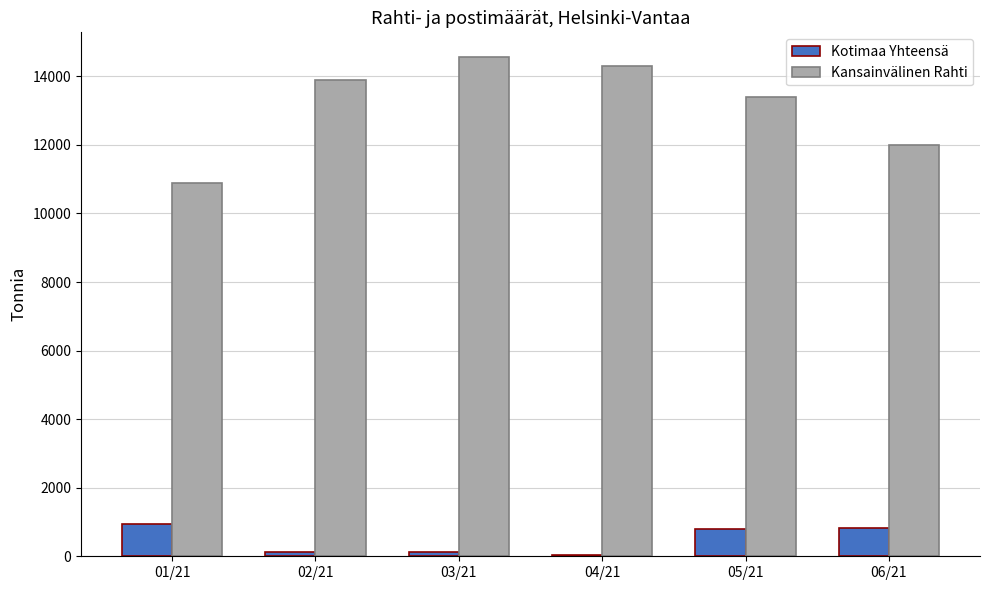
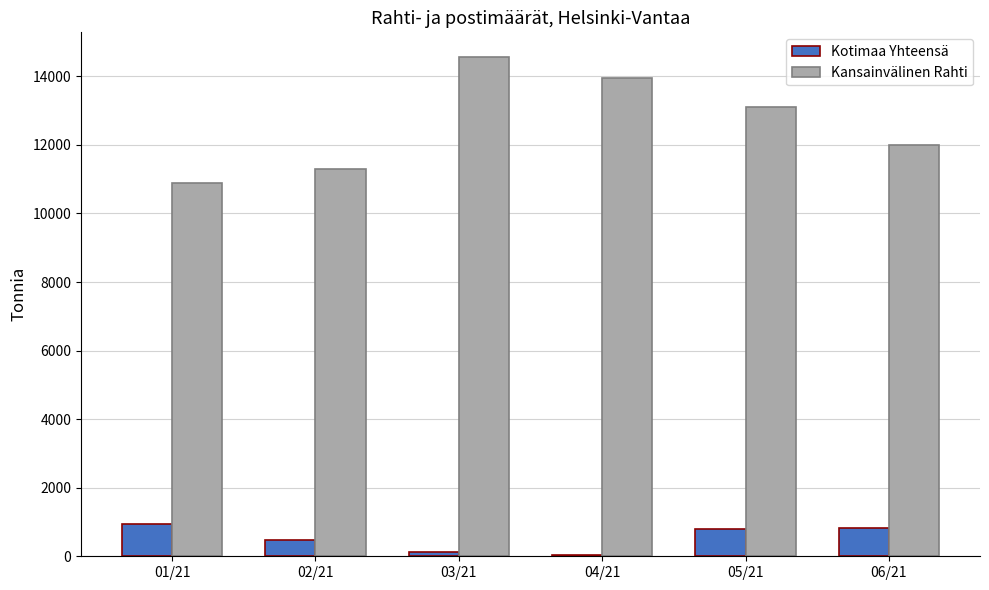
Kotimaa Yhteensä, 02/21: 100 -> 500
Kansainvälinen Rahti, 02/21: 13900 -> 11300
Kansainvälinen Rahti, 04/21: 14300 -> 13900
Kansainvälinen Rahti, 05/21: 13400 -> 13100
